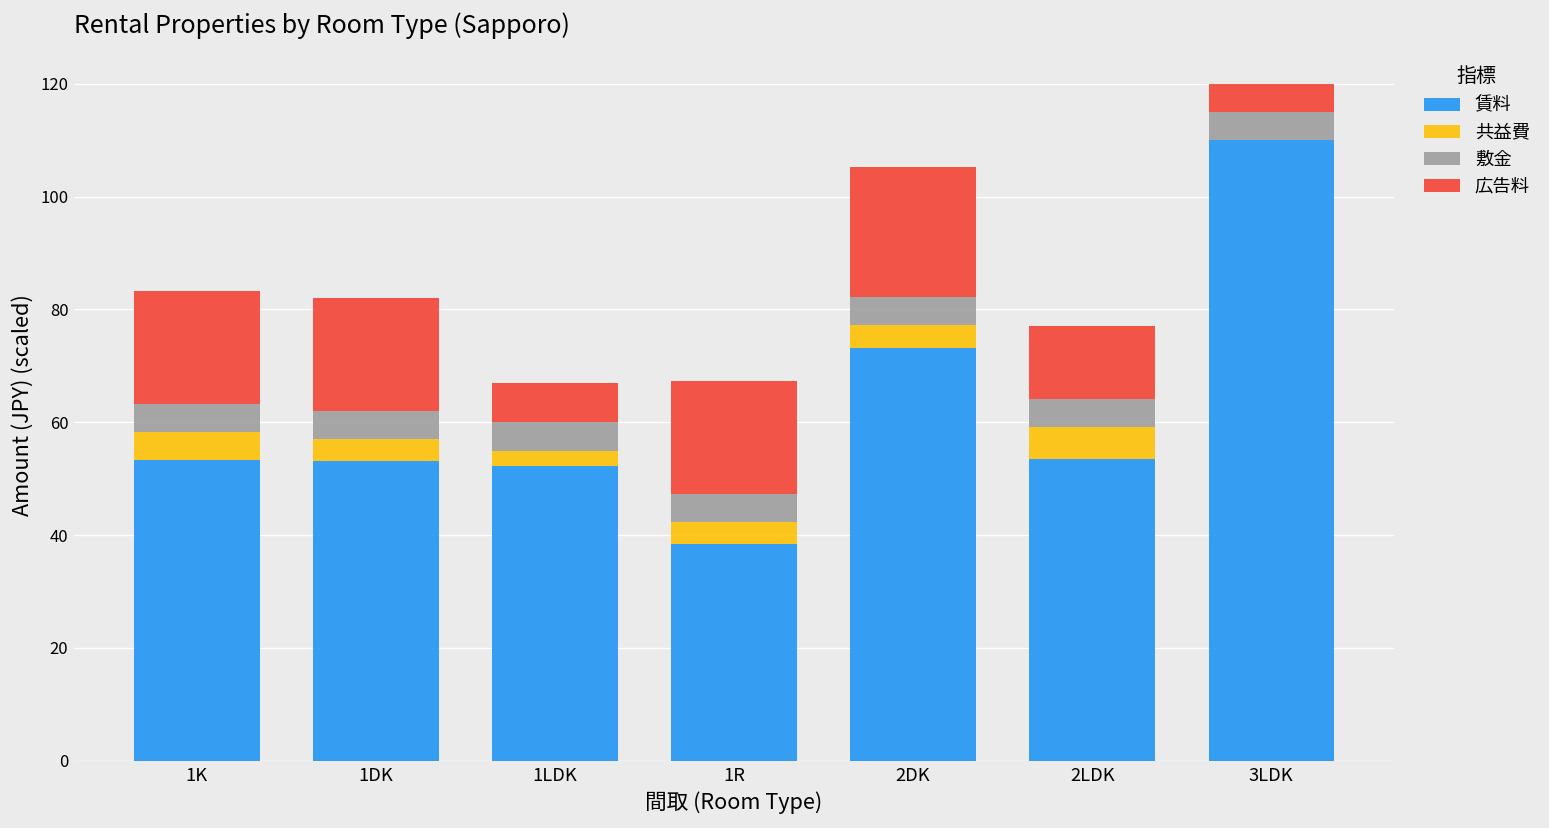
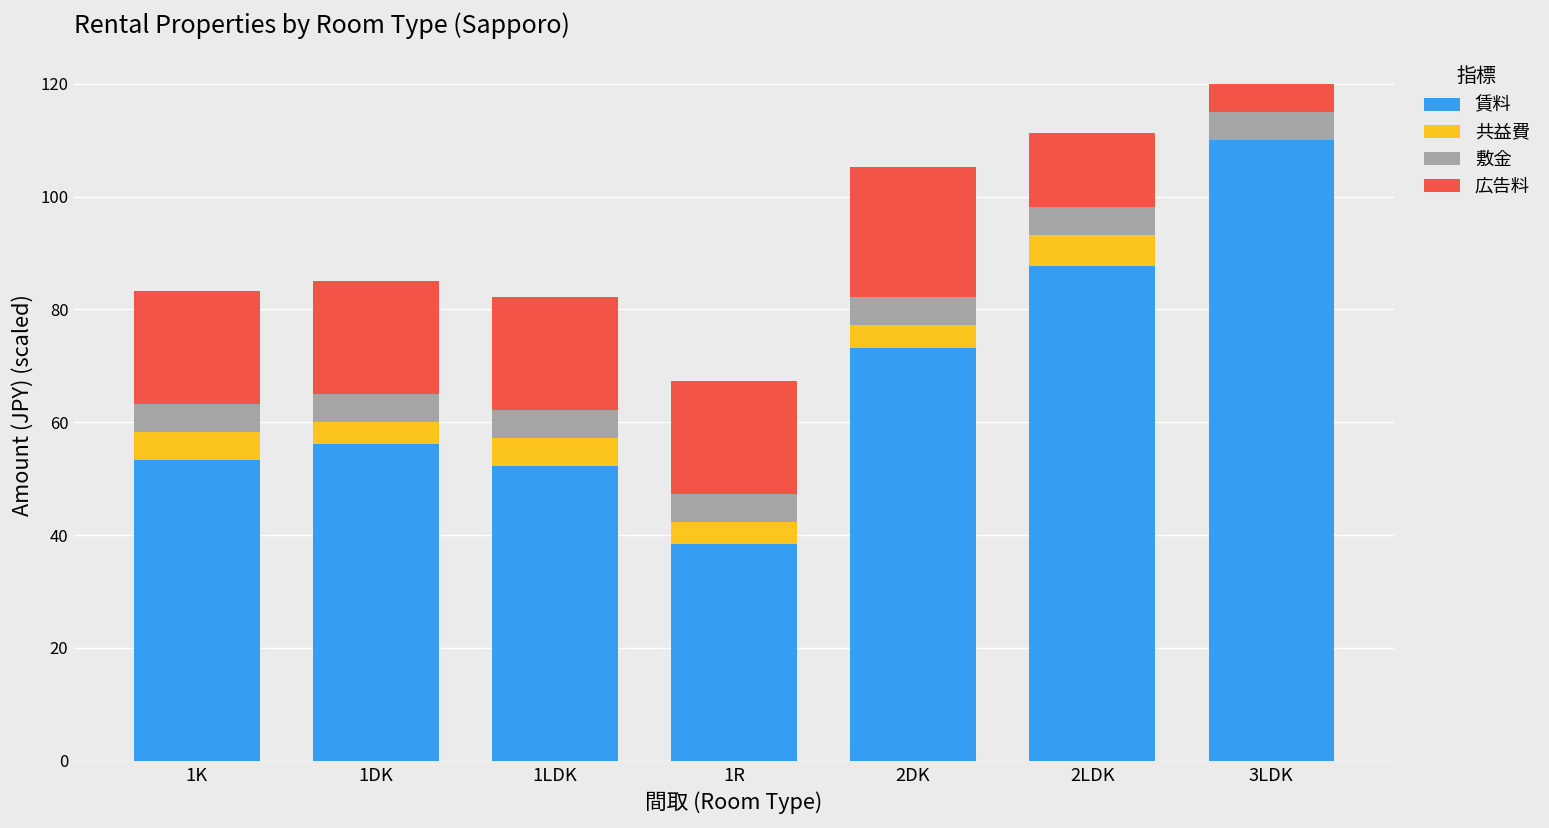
賃料, 1DK: 53 -> 56
共益費, 1LDK: 3 -> 5
広告料, 1LDK: 7 -> 20
賃料, 2LDK: 53 -> 88
